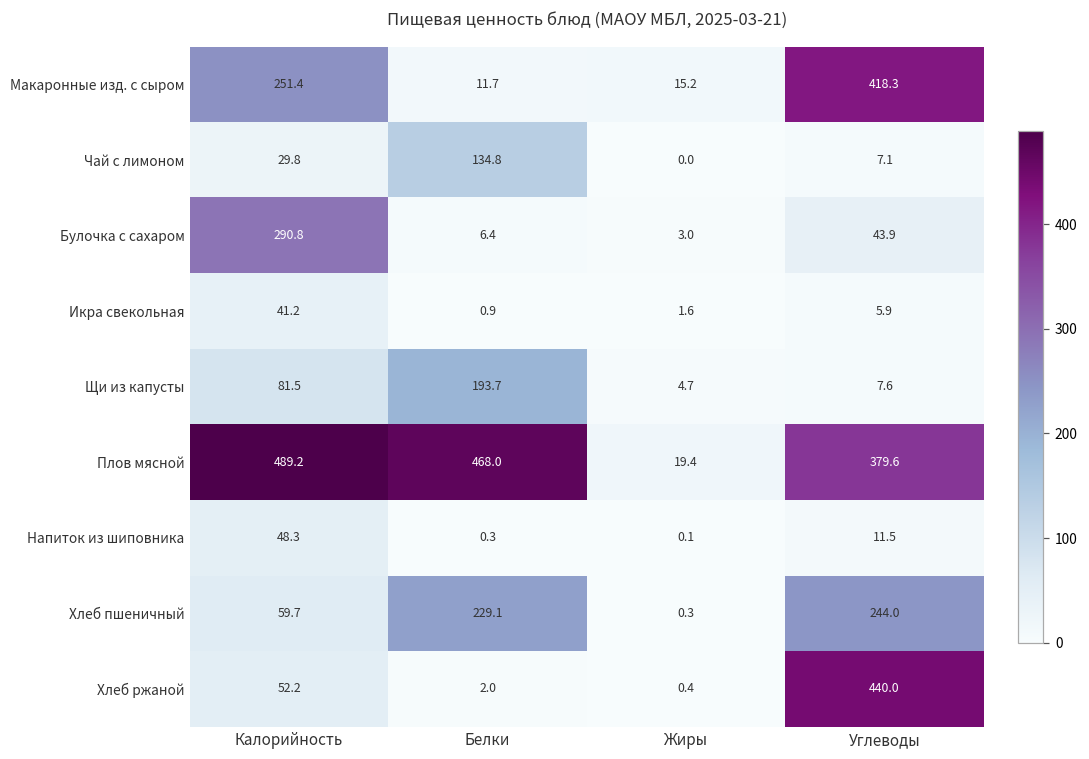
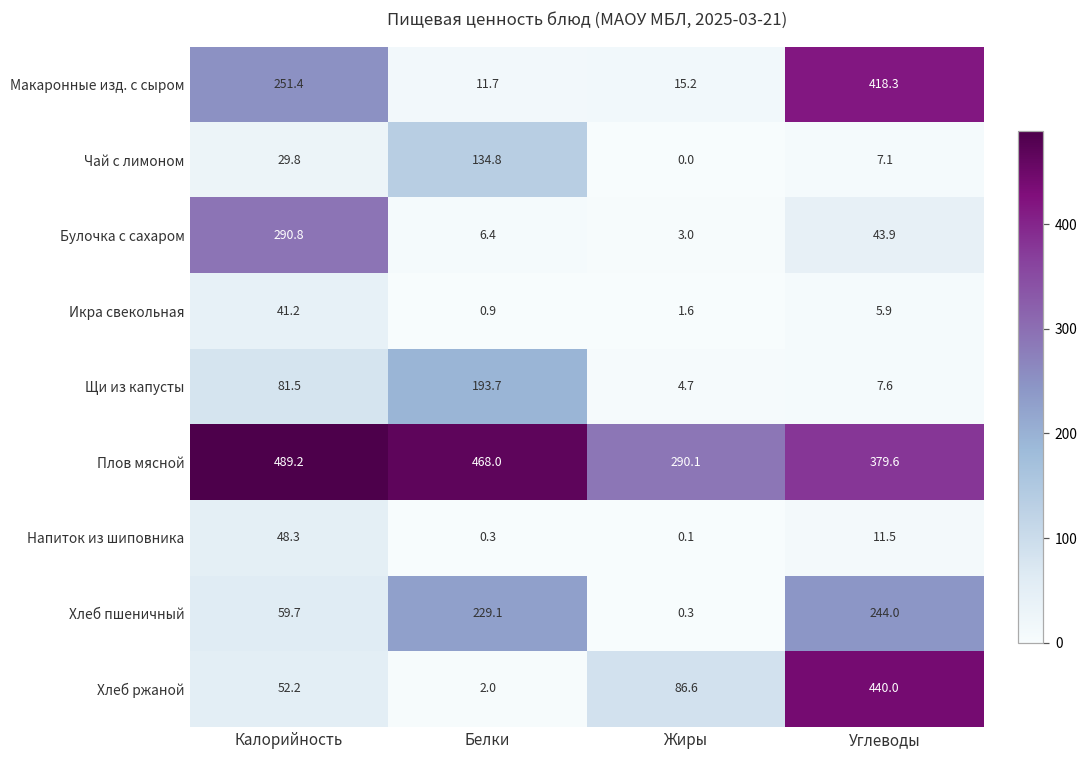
Плов мясной, Жиры: 19.4 -> 290.1
Хлеб ржаной, Жиры: 0.4 -> 86.6
